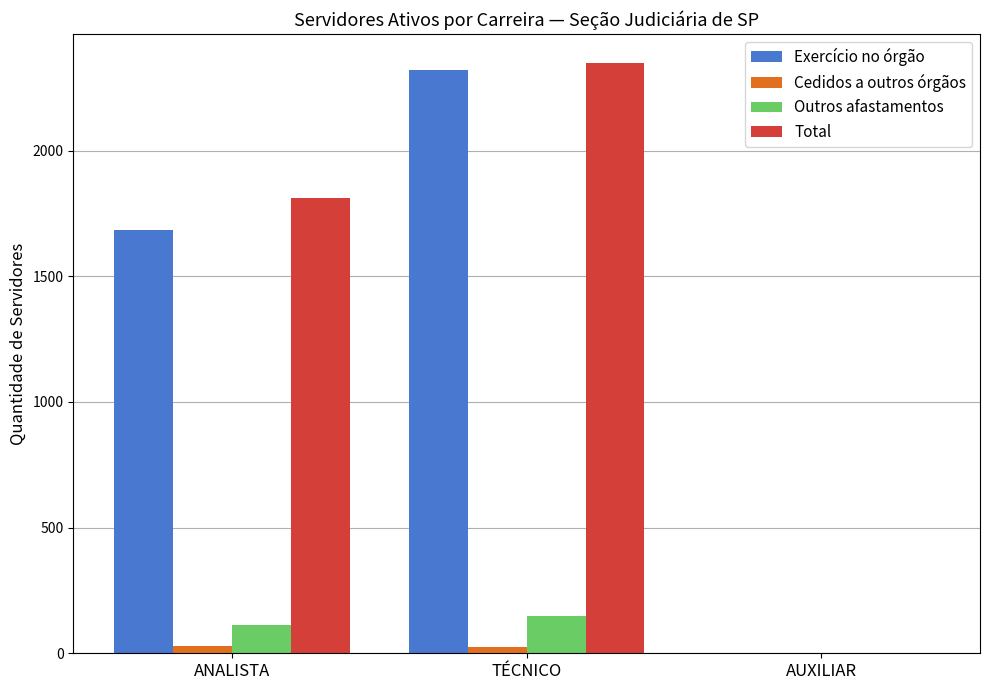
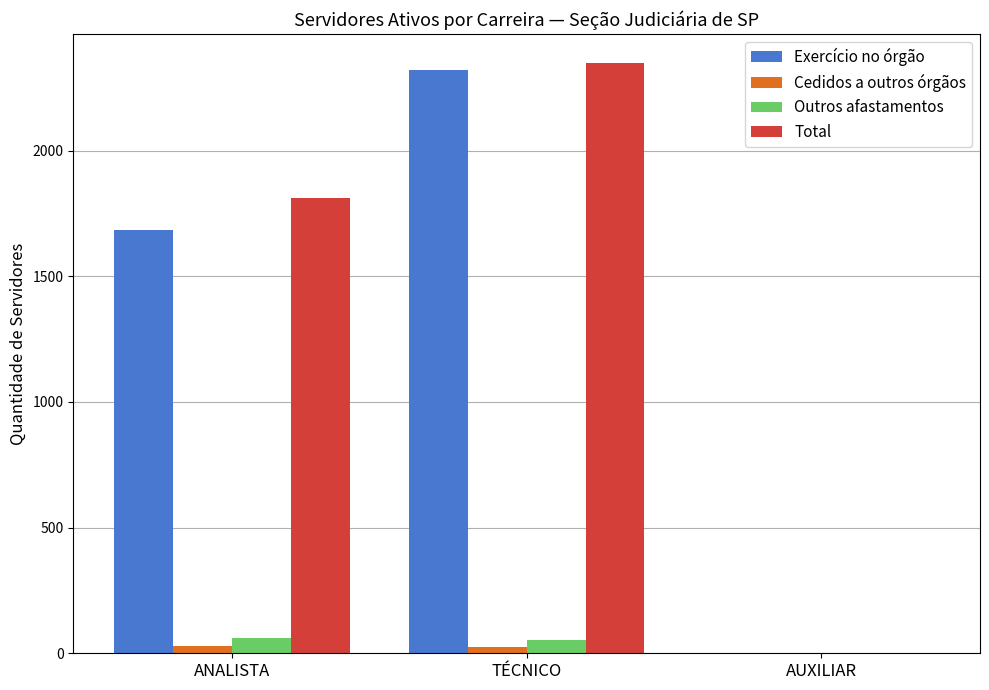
Outros afastamentos, ANALISTA: 110 -> 60
Outros afastamentos, TÉCNICO: 150 -> 50
